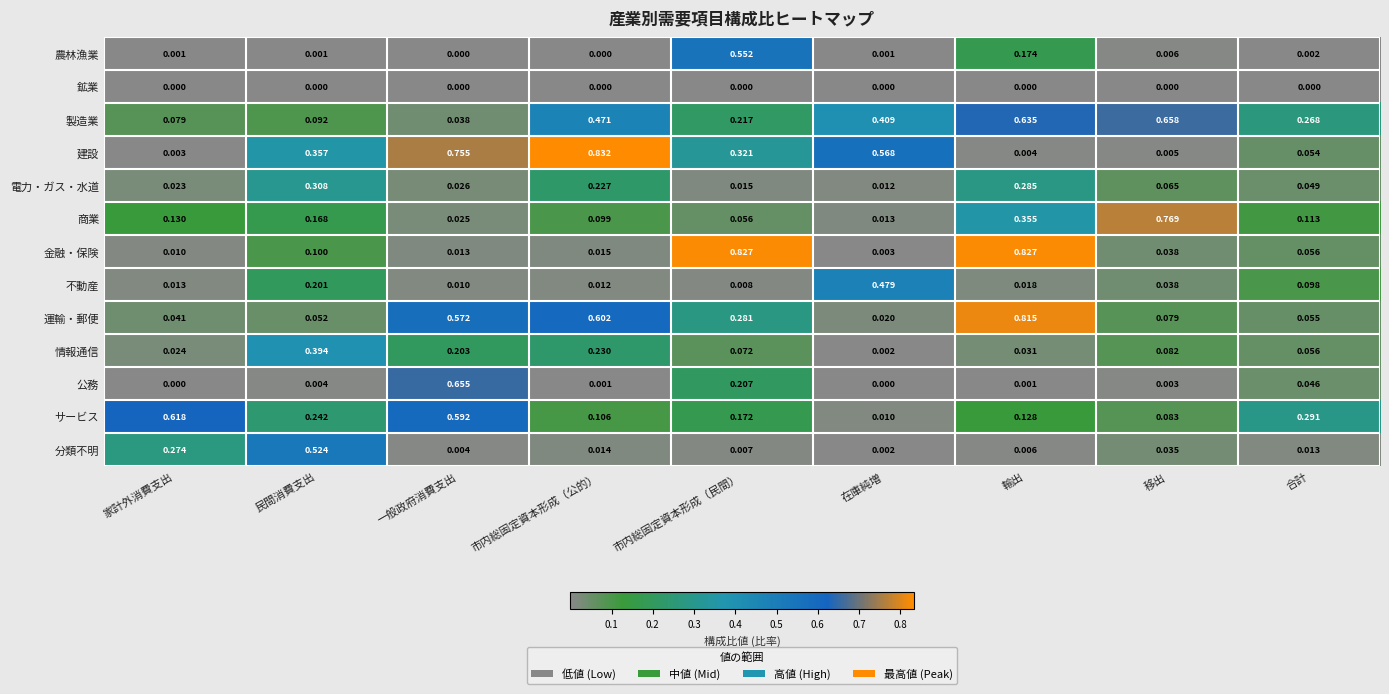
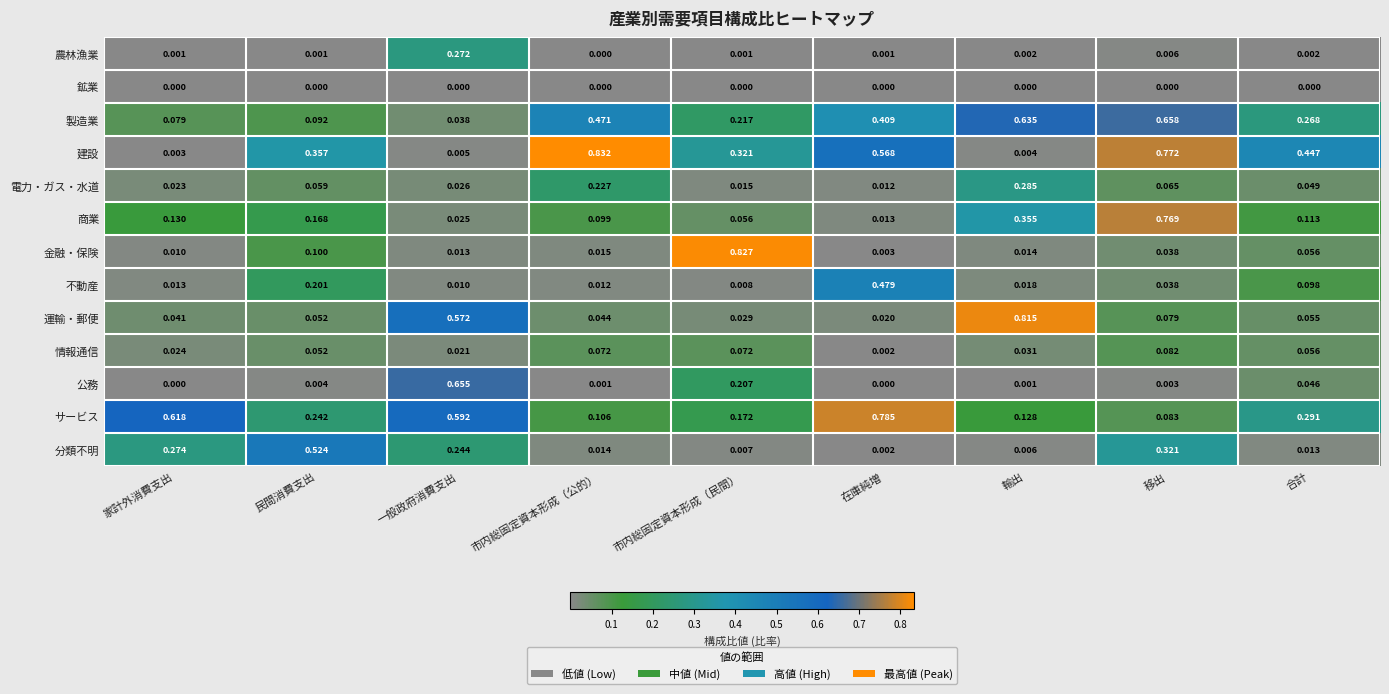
農林漁業, 一般政府消費支出: 0.000 -> 0.272
農林漁業, 市内総固定資本形成（民間）: 0.552 -> 0.001
農林漁業, 輸出: 0.174 -> 0.002
建設, 一般政府消費支出: 0.755 -> 0.005
建設, 移出: 0.005 -> 0.772
建設, 合計: 0.054 -> 0.447
電力・ガス・水道, 民間消費支出: 0.308 -> 0.059
金融・保険, 輸出: 0.827 -> 0.014
運輸・郵便, 市内総固定資本形成（公的）: 0.602 -> 0.044
運輸・郵便, 市内総固定資本形成（民間）: 0.281 -> 0.029
情報通信, 民間消費支出: 0.394 -> 0.052
情報通信, 一般政府消費支出: 0.203 -> 0.021
情報通信, 市内総固定資本形成（公的）: 0.230 -> 0.072
サービス, 在庫純増: 0.010 -> 0.785
分類不明, 一般政府消費支出: 0.004 -> 0.244
分類不明, 移出: 0.035 -> 0.321
